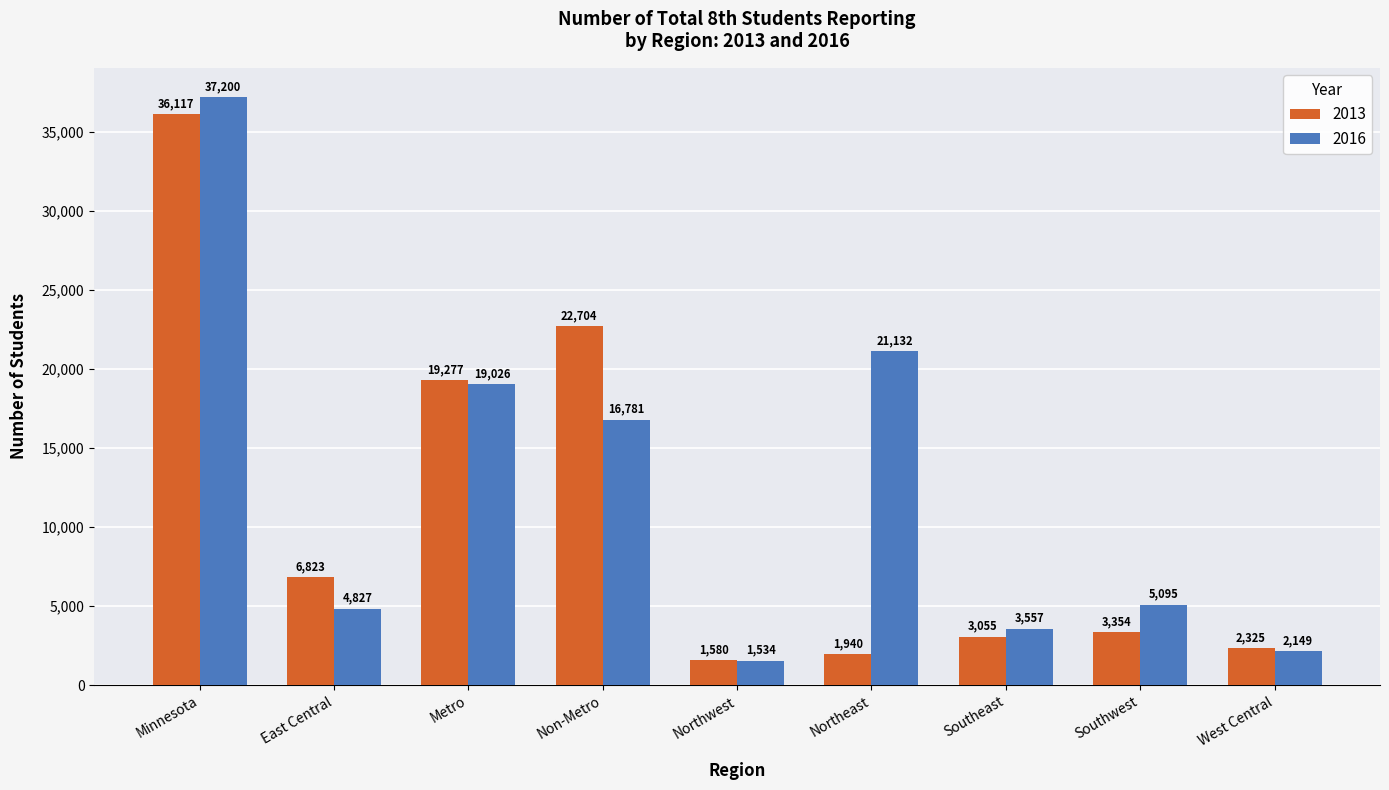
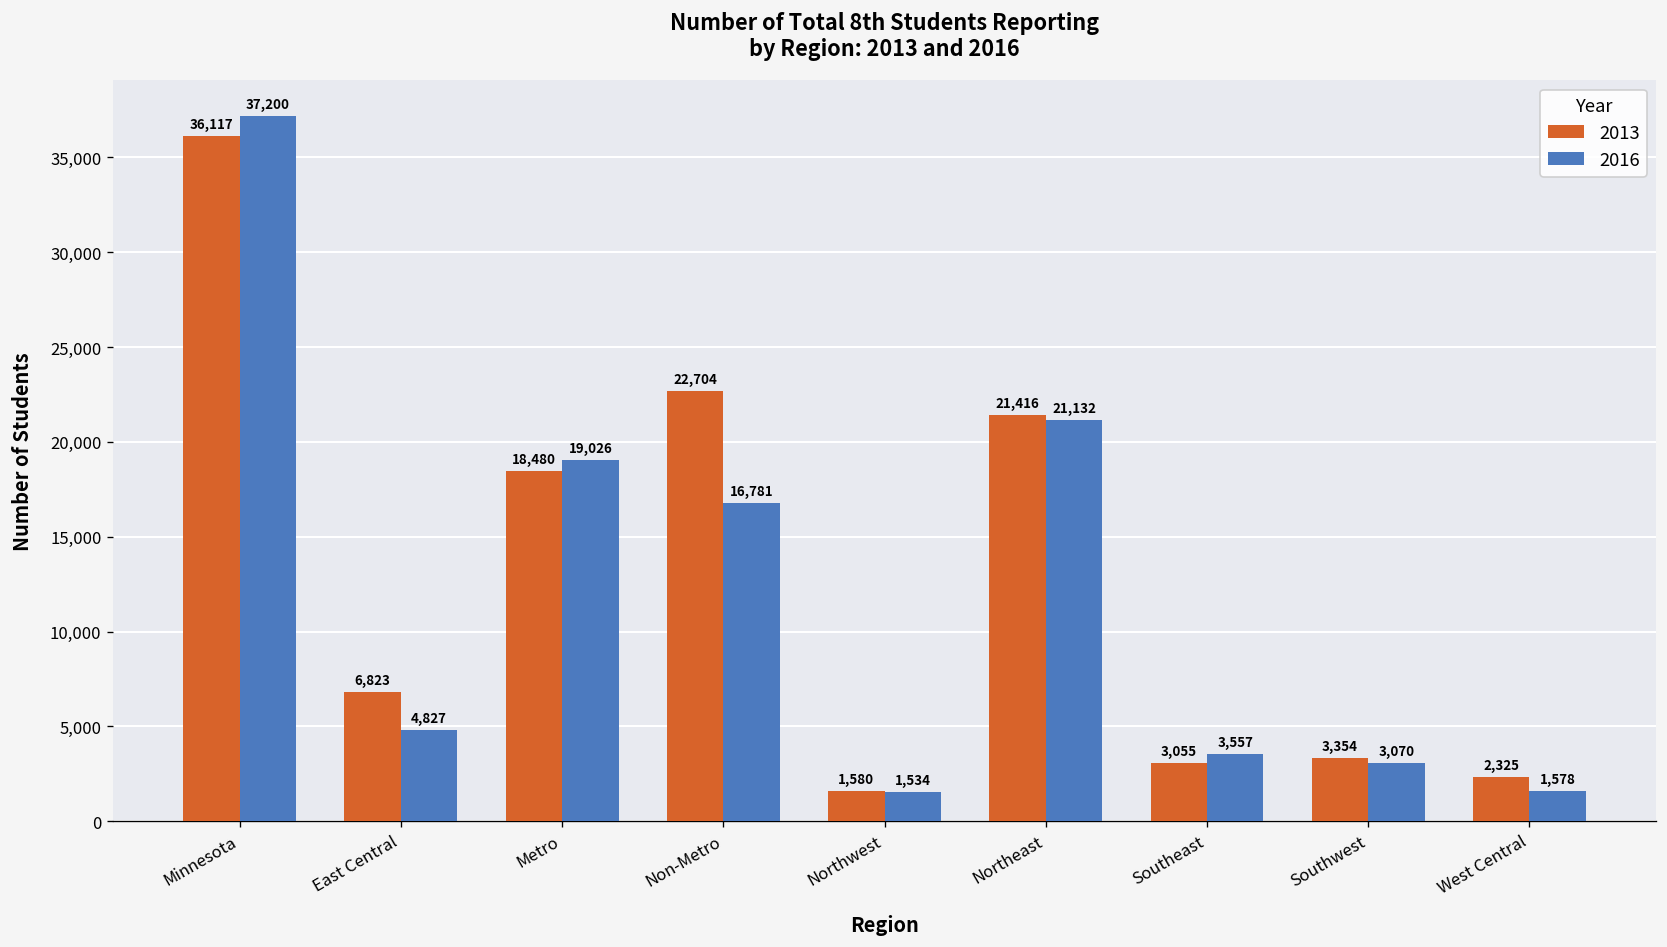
2013, Metro: 19,277 -> 18,480
2013, Northeast: 1,940 -> 21,416
2016, Southwest: 5,095 -> 3,070
2016, West Central: 2,149 -> 1,578
